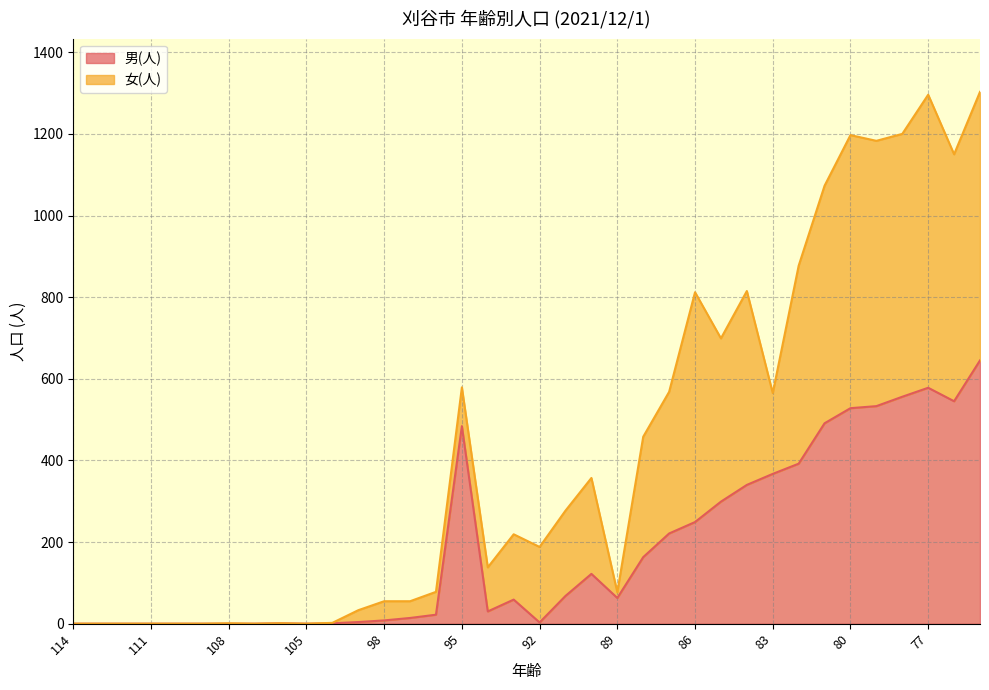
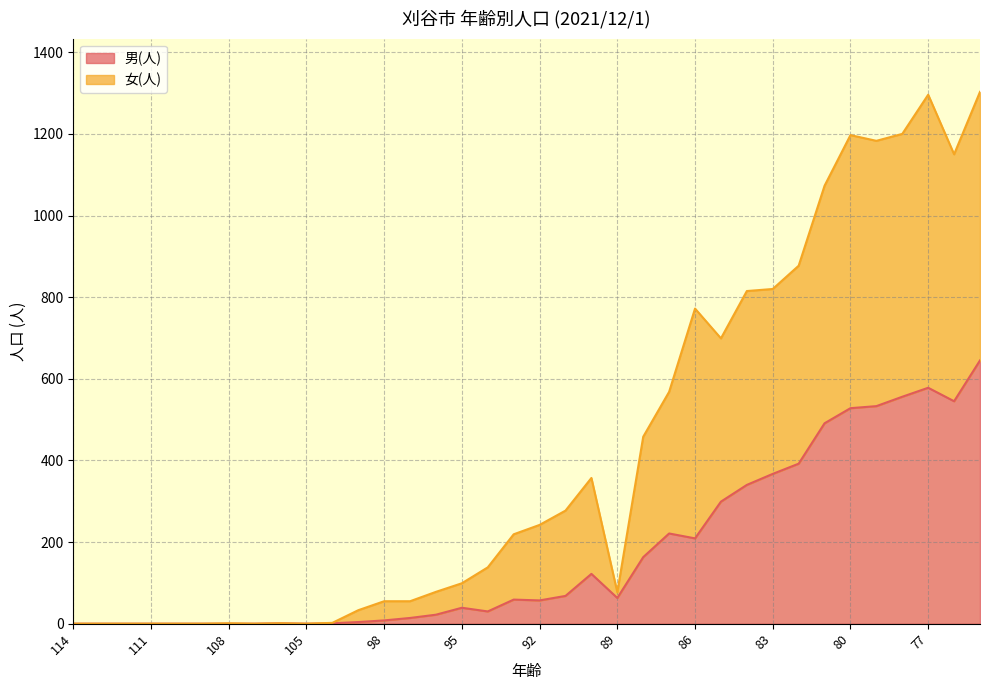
男(人), 95: 480 -> 40
女(人), 95: 100 -> 60
男(人), 92: 0 -> 60
男(人), 86: 250 -> 210
女(人), 83: 200 -> 450
